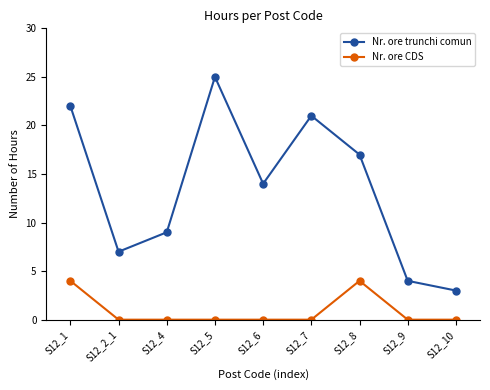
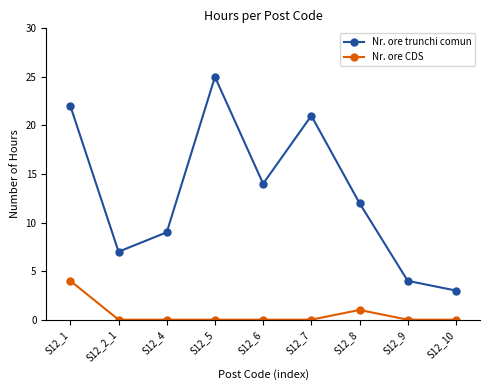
Nr. ore trunchi comun, S12_8: 17 -> 12
Nr. ore CDS, S12_8: 4 -> 1
